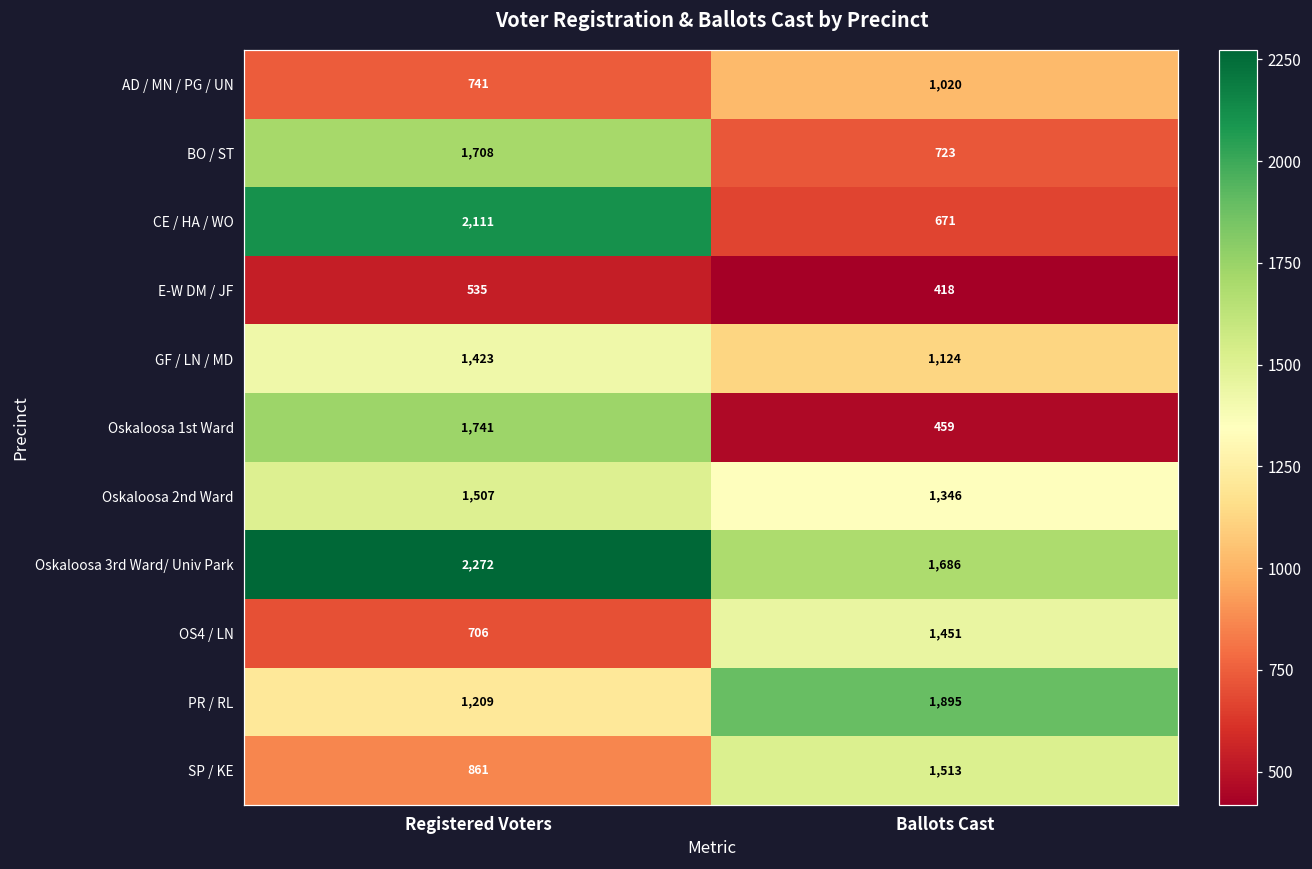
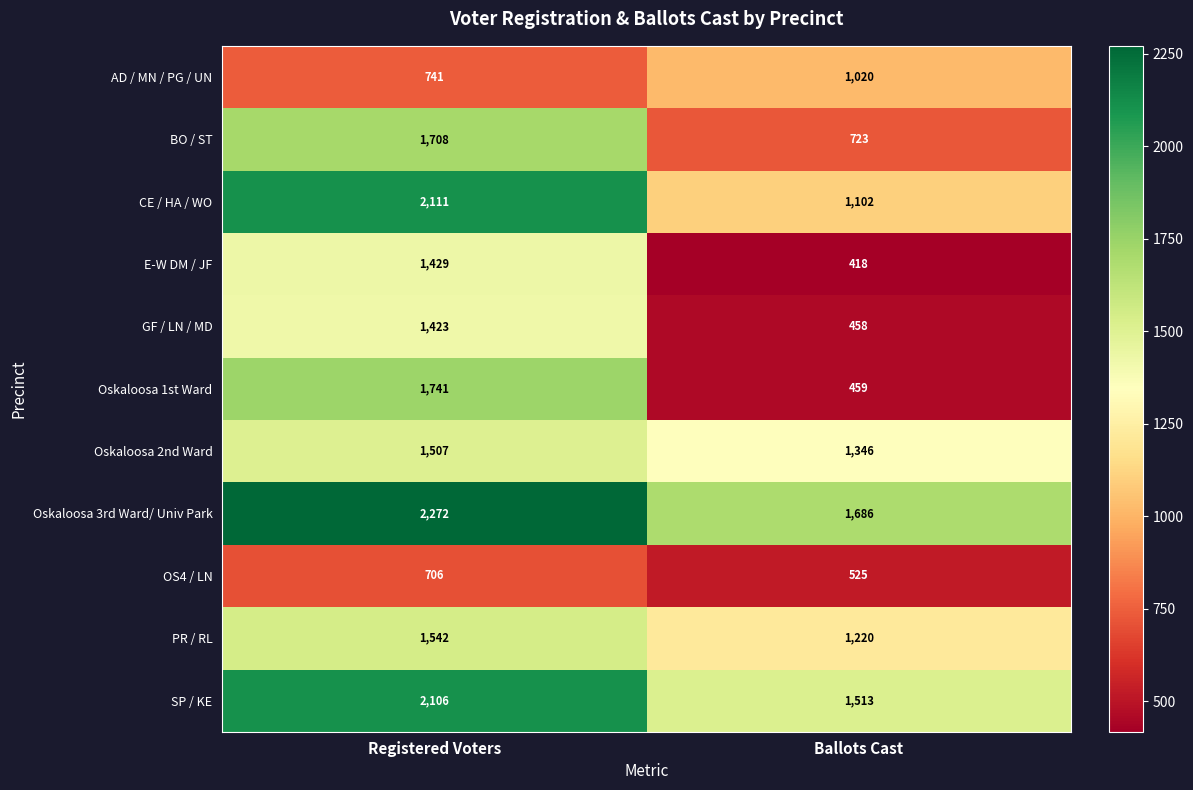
CE / HA / WO, Ballots Cast: 671 -> 1,102
E-W DM / JF, Registered Voters: 535 -> 1,429
GF / LN / MD, Ballots Cast: 1,124 -> 458
OS4 / LN, Ballots Cast: 1,451 -> 525
PR / RL, Registered Voters: 1,209 -> 1,542
PR / RL, Ballots Cast: 1,895 -> 1,220
SP / KE, Registered Voters: 861 -> 2,106
